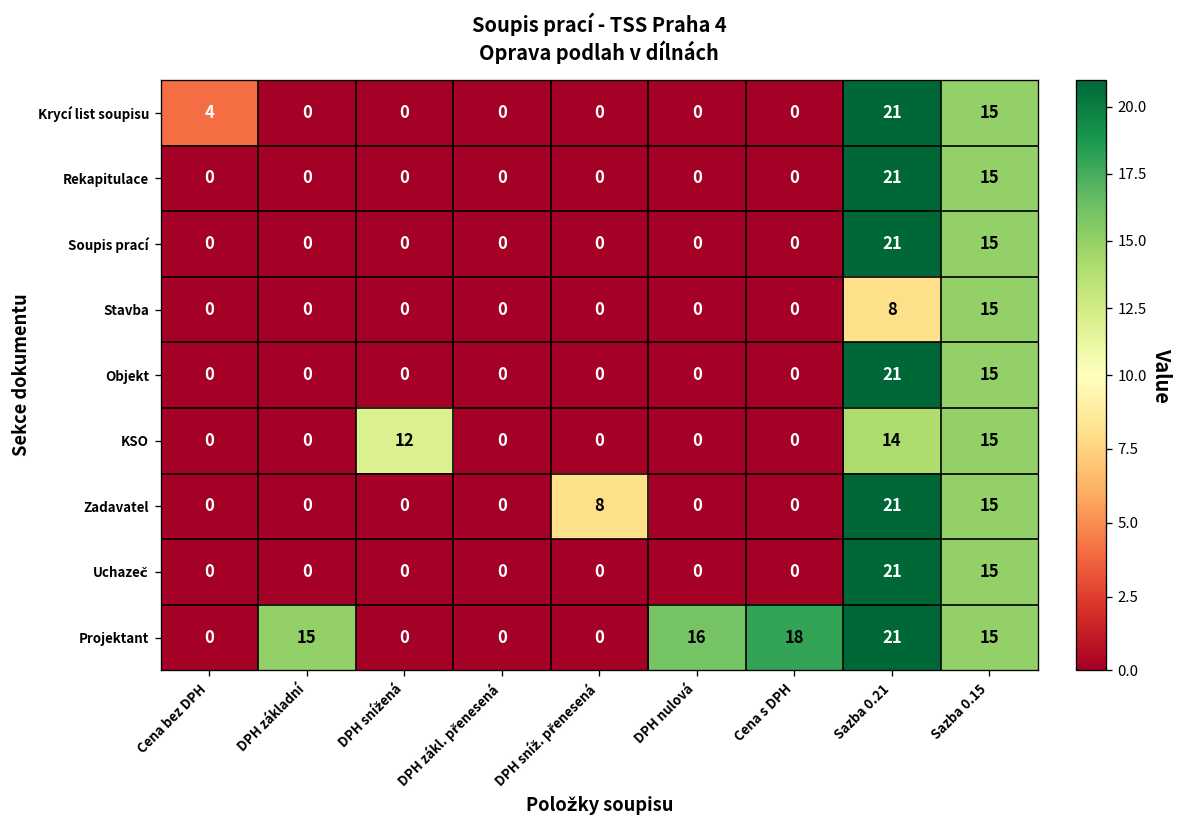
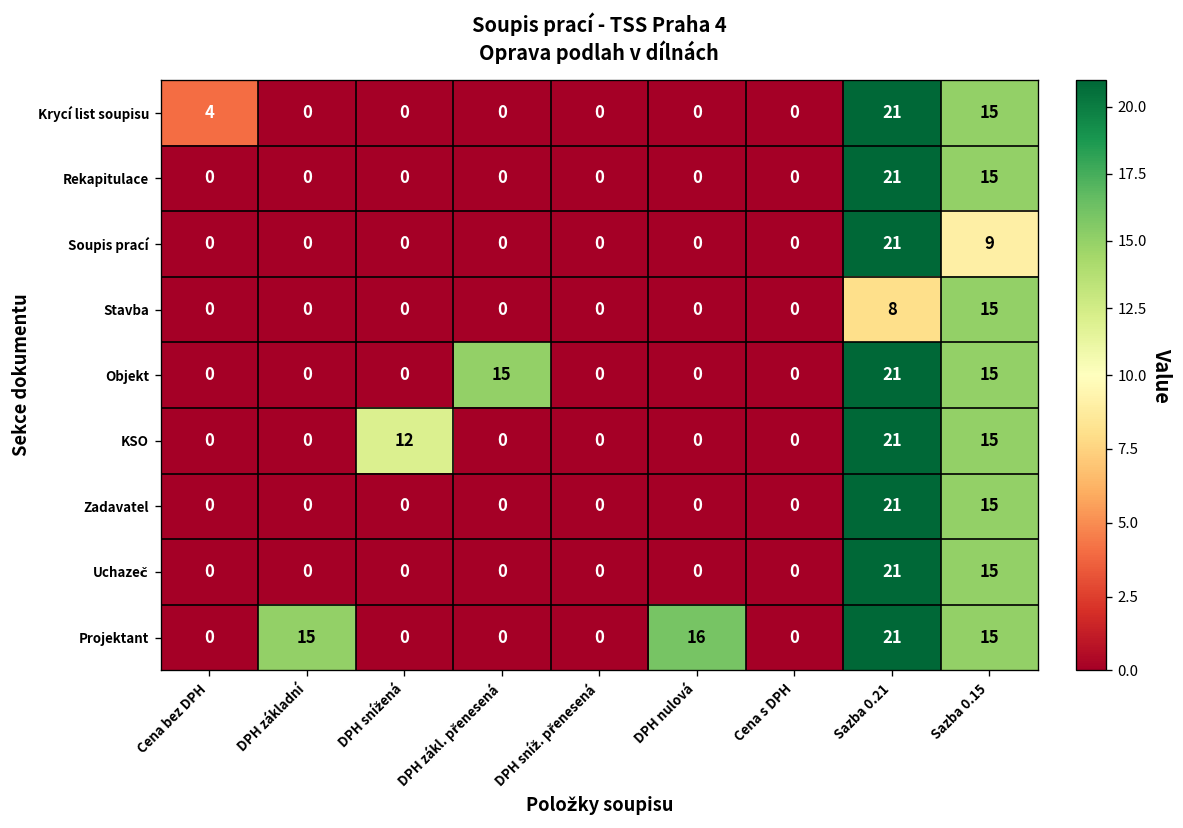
Soupis prací, Sazba 0.15: 15 -> 9
Objekt, DPH zákl. přenesená: 0 -> 15
KSO, Sazba 0.21: 14 -> 21
Zadavatel, DPH sníž. přenesená: 8 -> 0
Projektant, Cena s DPH: 18 -> 0
